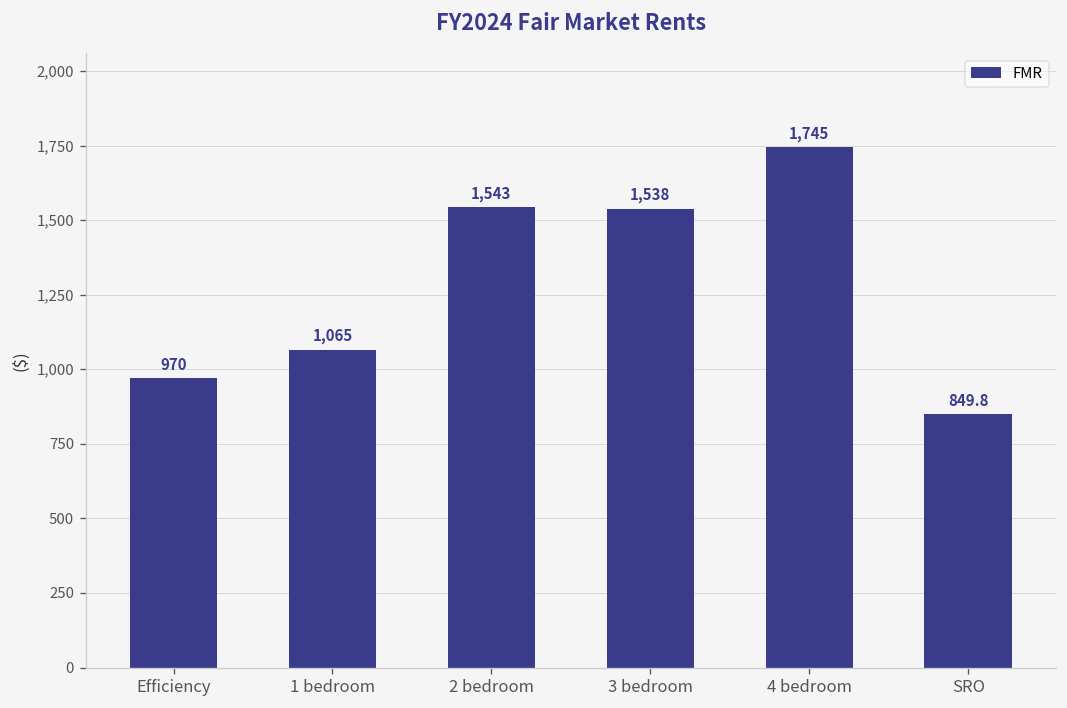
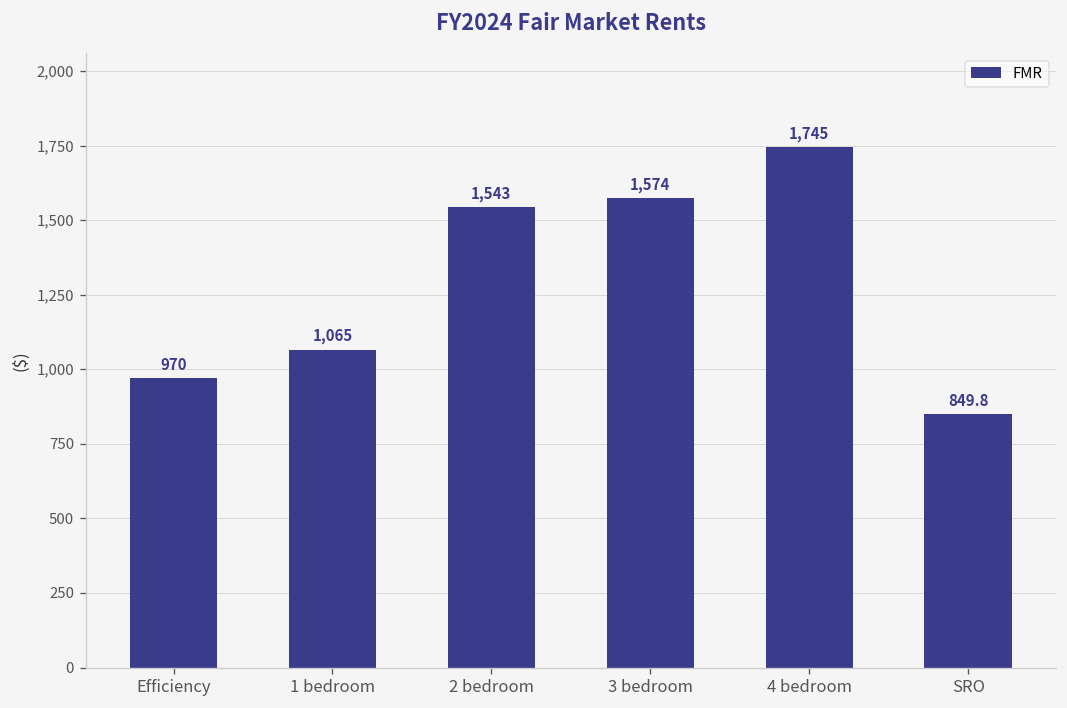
3 bedroom: 1,538 -> 1,574
